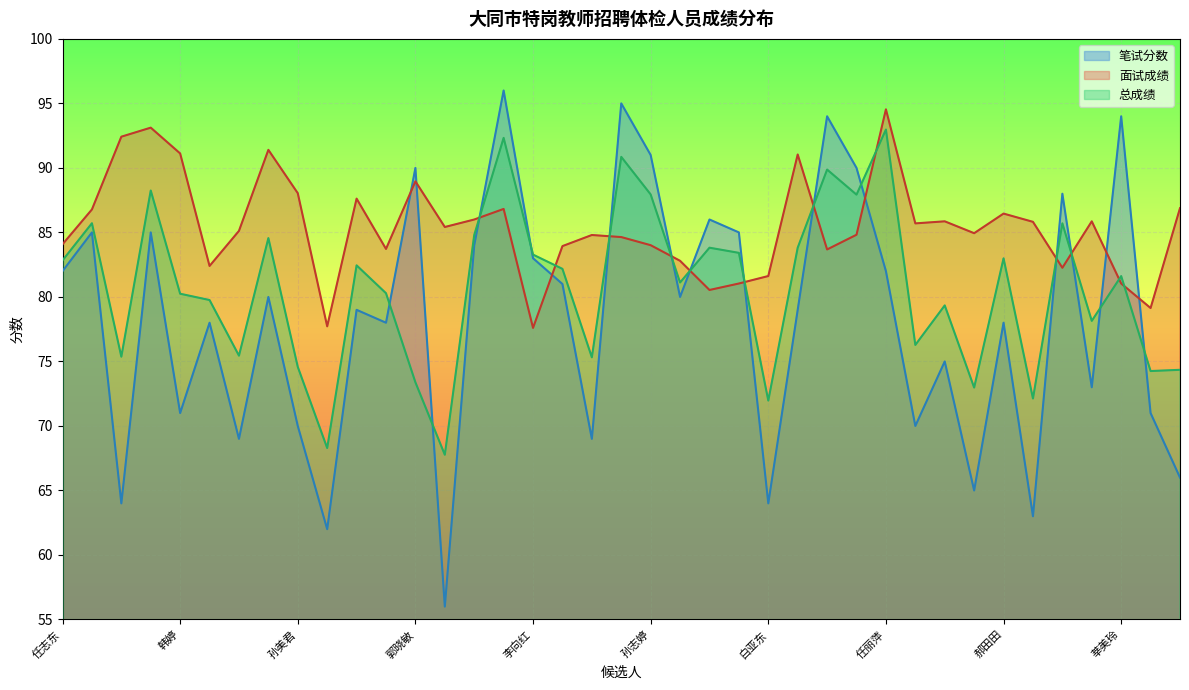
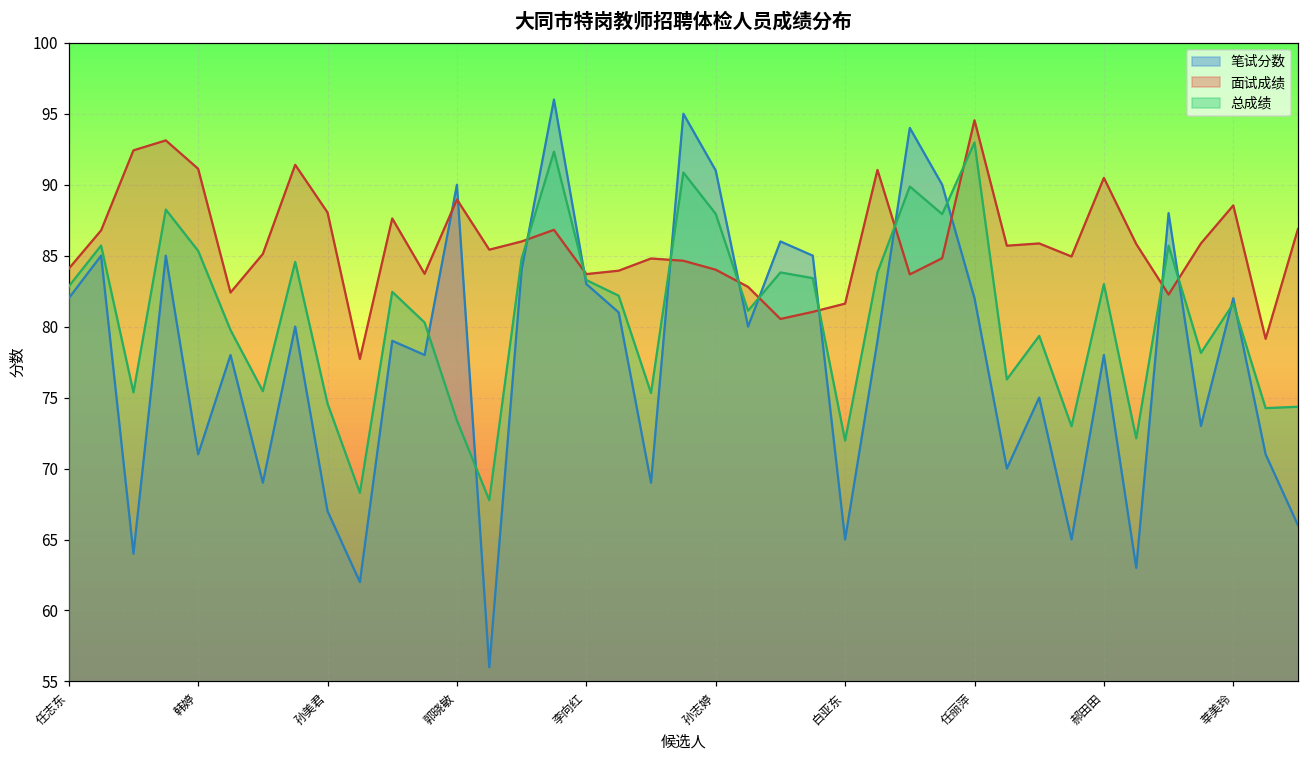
总成绩, 韩婷: 80.2 -> 85.3
笔试分数, 孙美君: 70 -> 67
面试成绩, 李向红: 77.6 -> 83.7
笔试分数, 白亚东: 64 -> 65
面试成绩, 郝田田: 86.5 -> 90.5
笔试分数, 莘美玲: 94 -> 82
面试成绩, 莘美玲: 81.0 -> 88.5
